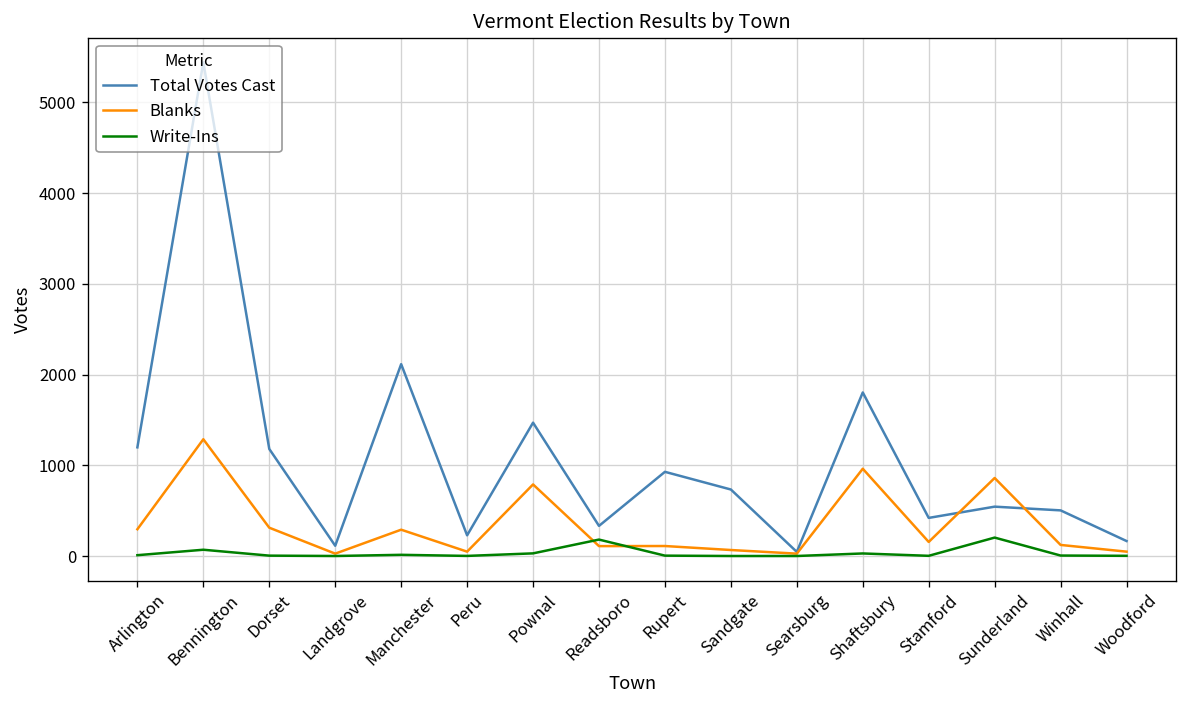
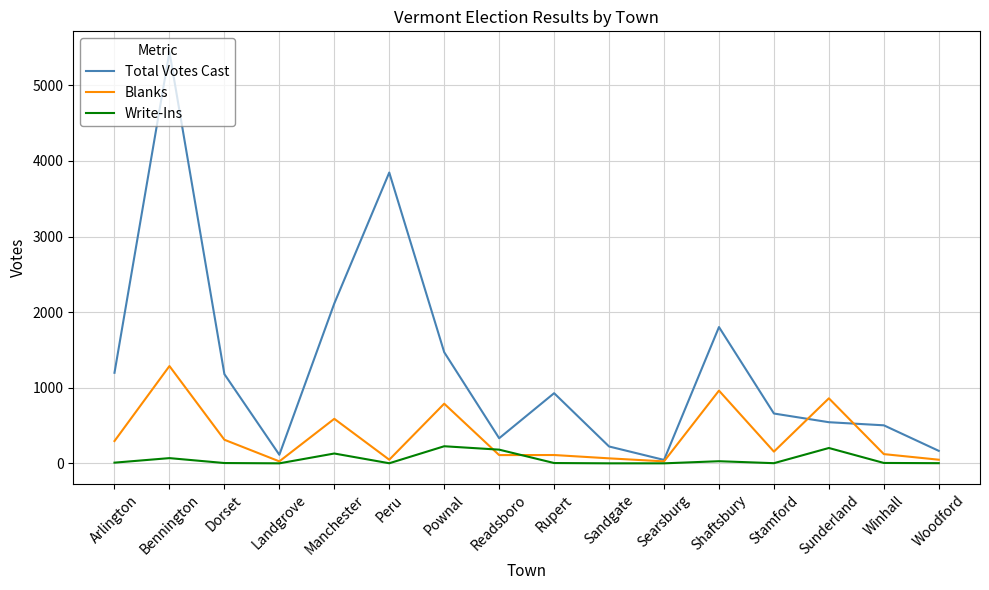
Blanks, Manchester: 300 -> 600
Write-Ins, Manchester: 0 -> 100
Total Votes Cast, Peru: 200 -> 3800
Write-Ins, Pownal: 0 -> 200
Total Votes Cast, Sandgate: 700 -> 200
Total Votes Cast, Stamford: 400 -> 700
